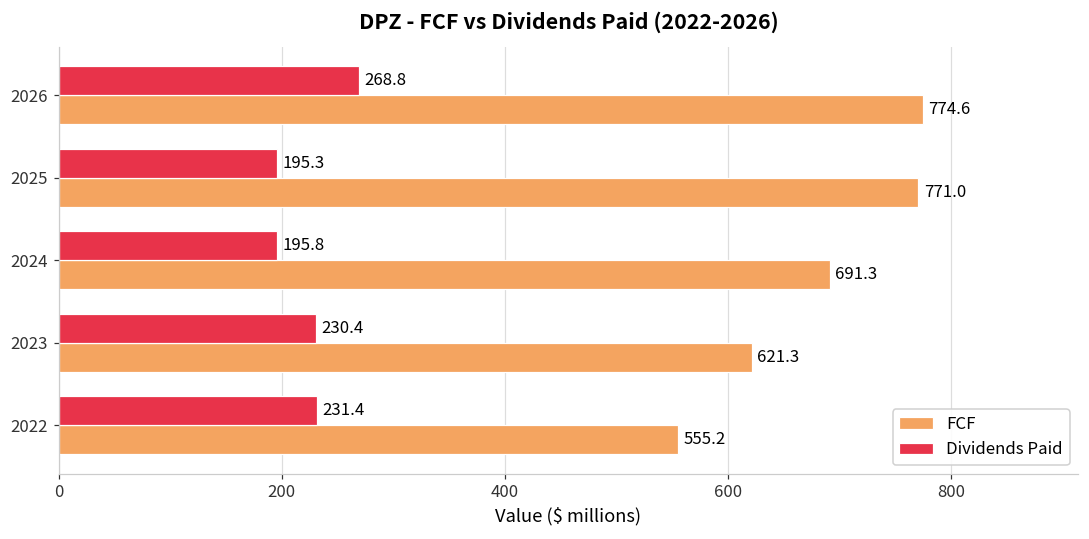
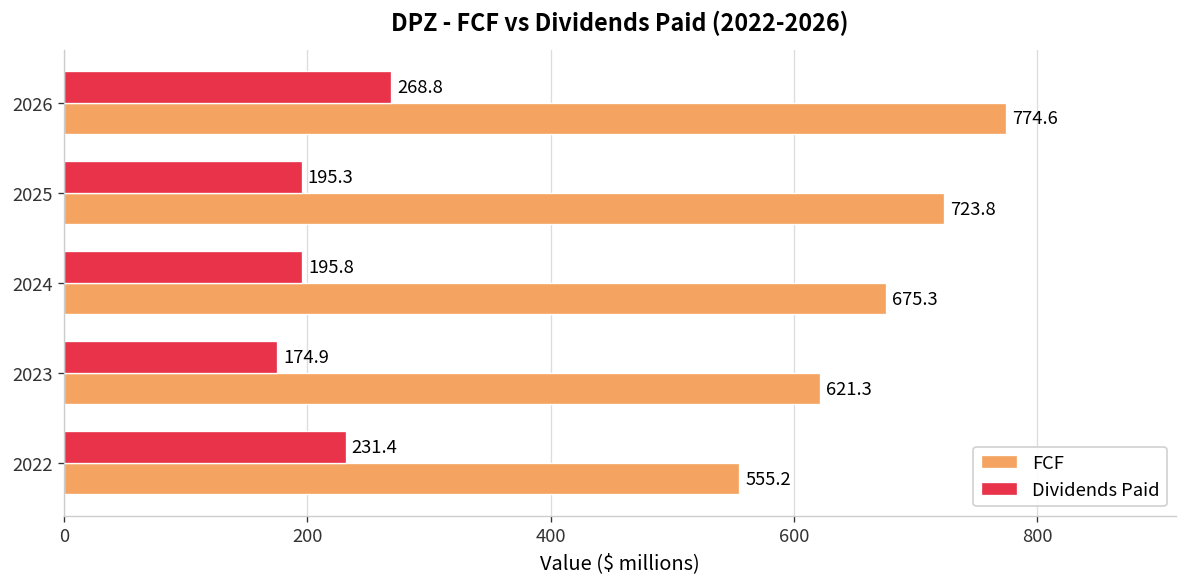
FCF, 2025: 771.0 -> 723.8
FCF, 2024: 691.3 -> 675.3
Dividends Paid, 2023: 230.4 -> 174.9
